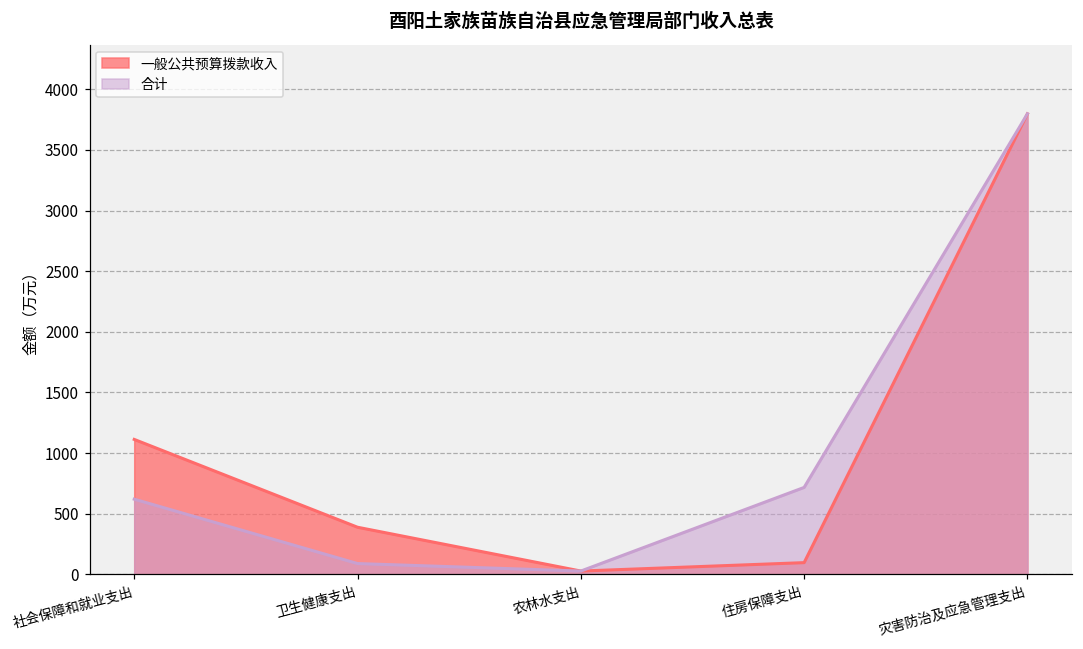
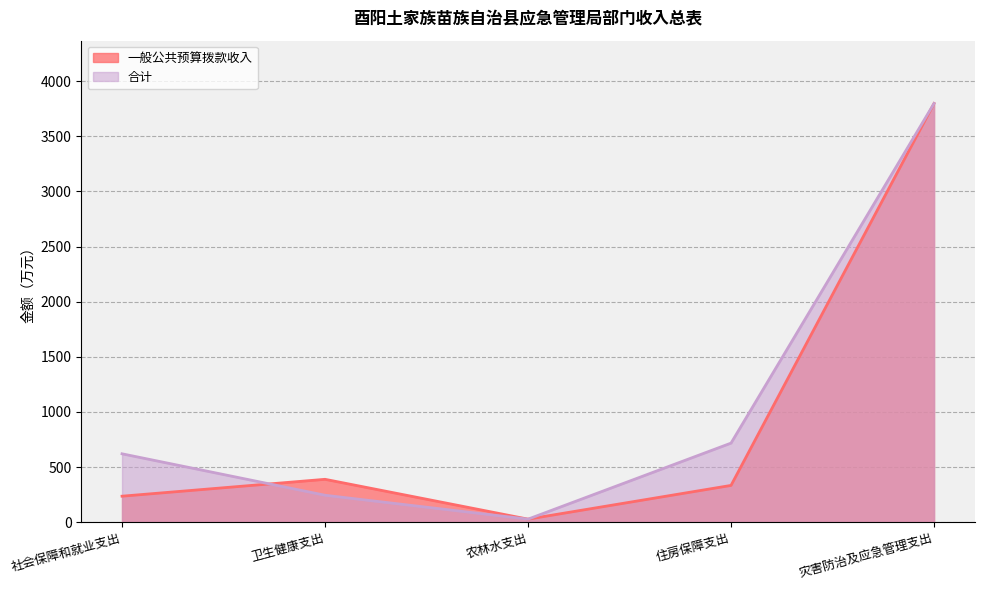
一般公共预算拨款收入, 社会保障和就业支出: 1110 -> 240
合计, 卫生健康支出: 90 -> 240
一般公共预算拨款收入, 住房保障支出: 100 -> 330
